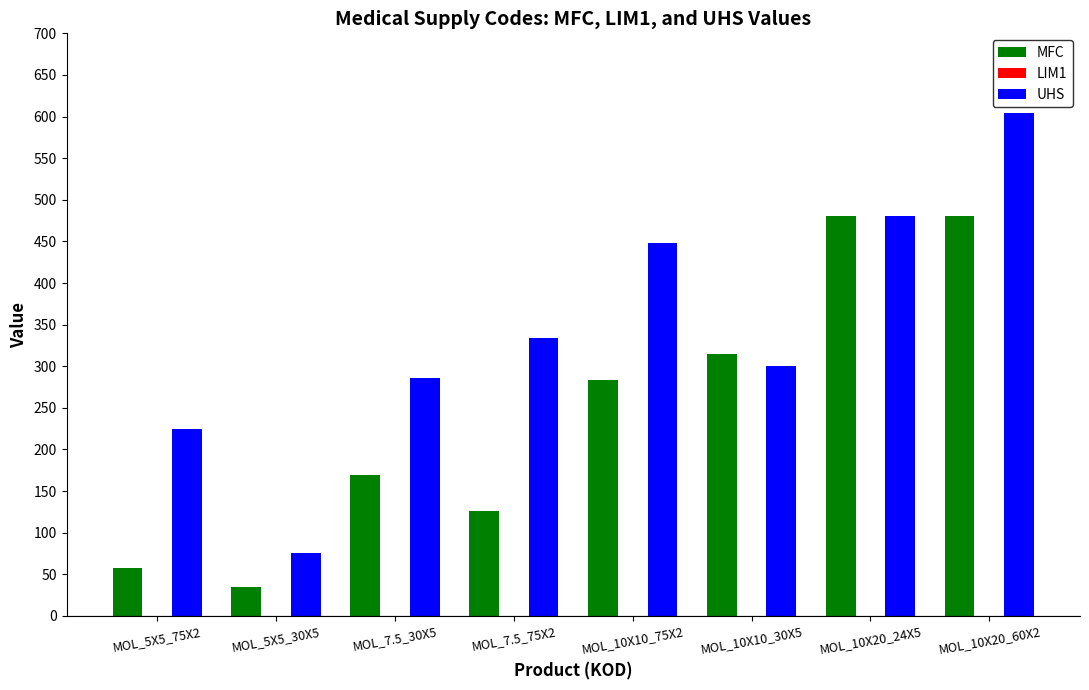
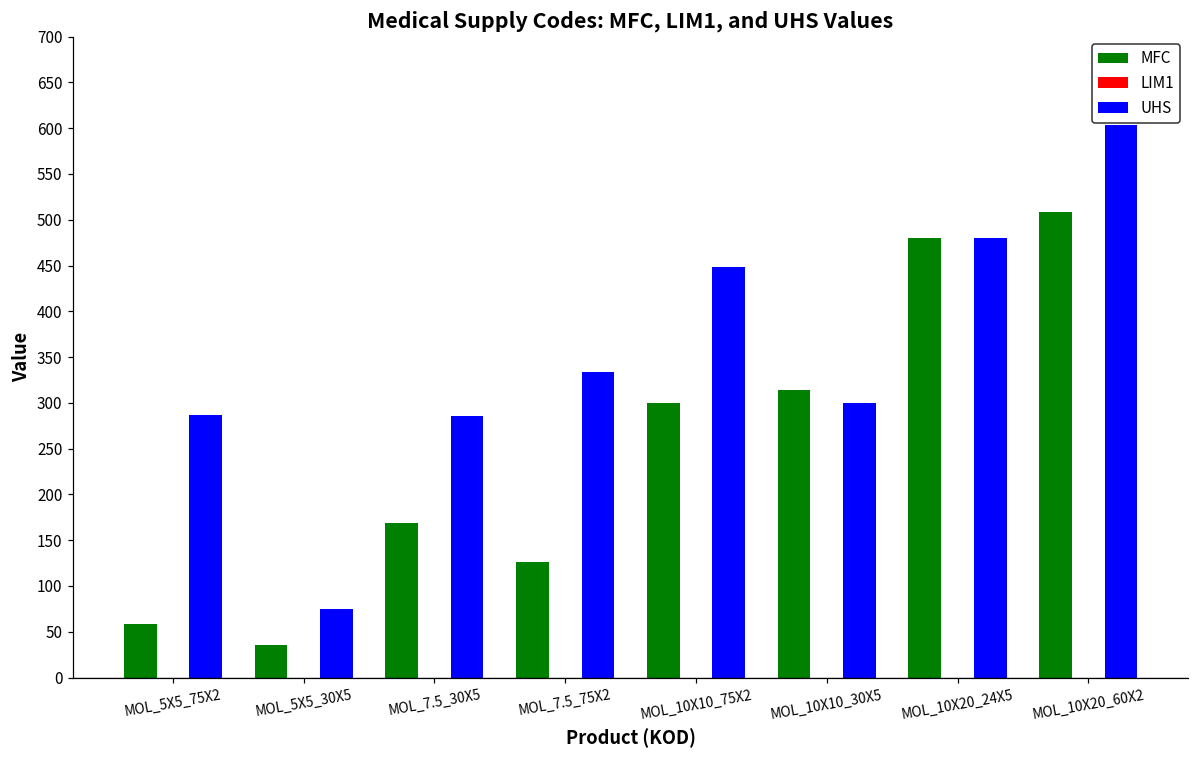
UHS, MOL_5X5_75X2: 220 -> 290
MFC, MOL_10X10_75X2: 280 -> 300
MFC, MOL_10X20_60X2: 480 -> 510
